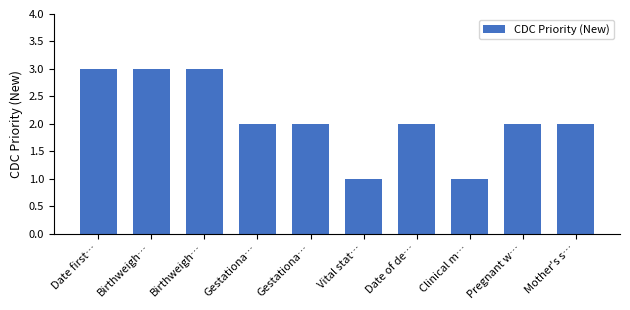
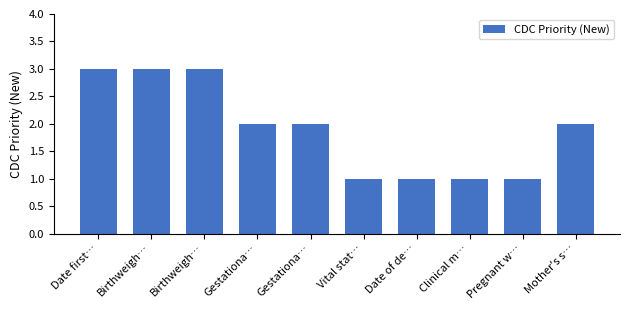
Date of de…: 2 -> 1
Pregnant w…: 2 -> 1
